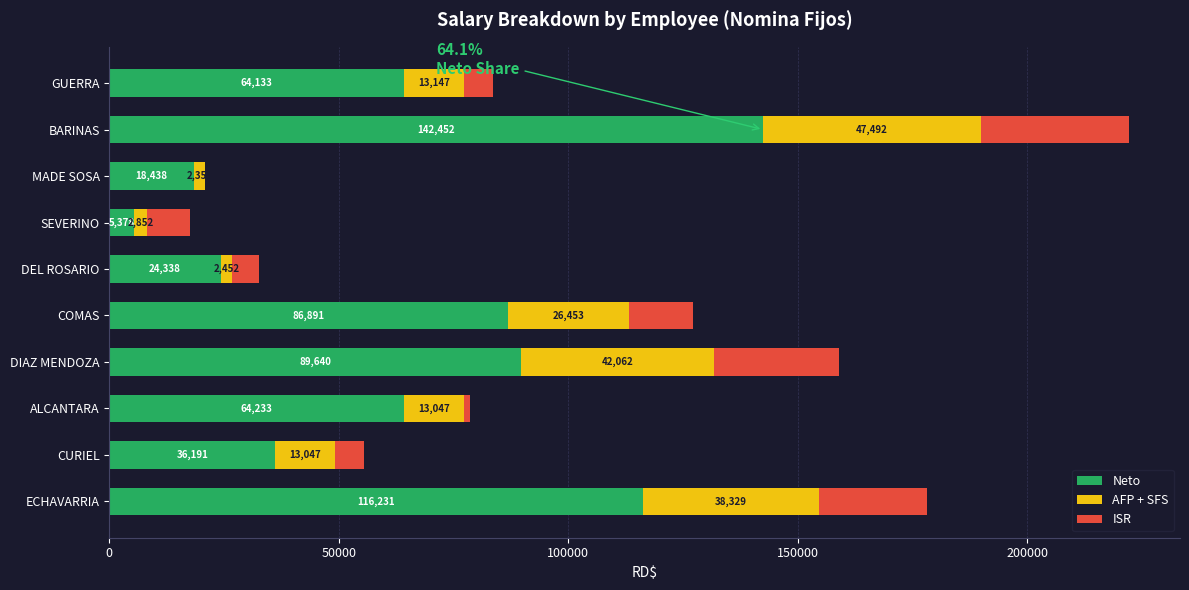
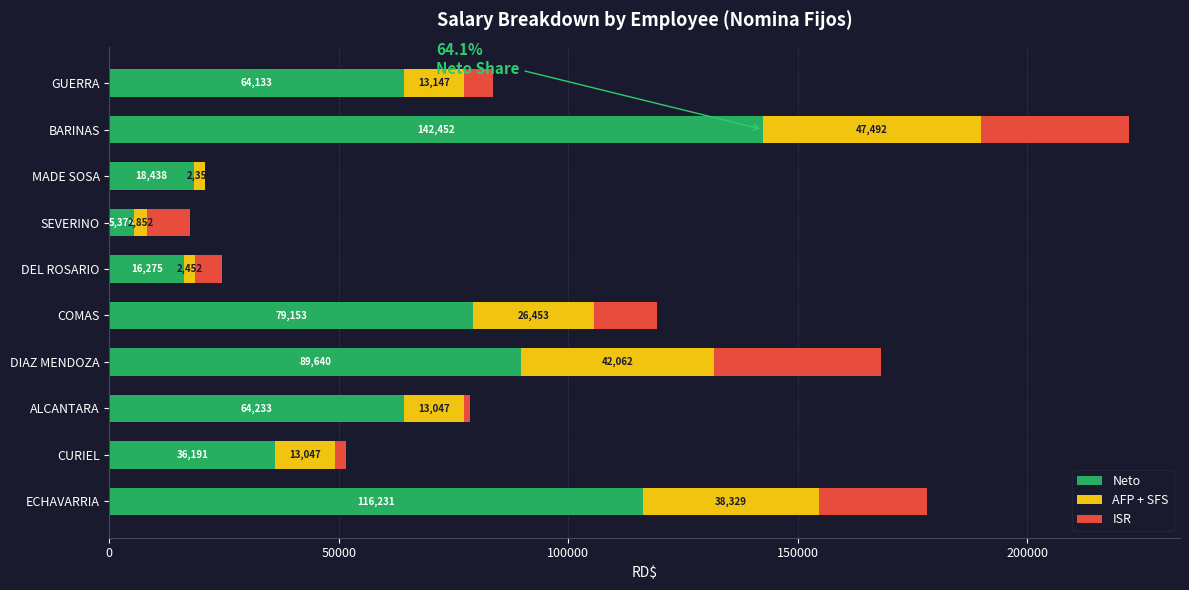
Neto, DEL ROSARIO: 24,338 -> 16,275
Neto, COMAS: 86,891 -> 79,153
ISR, DIAZ MENDOZA: 27000 -> 36000
ISR, CURIEL: 6000 -> 2000
